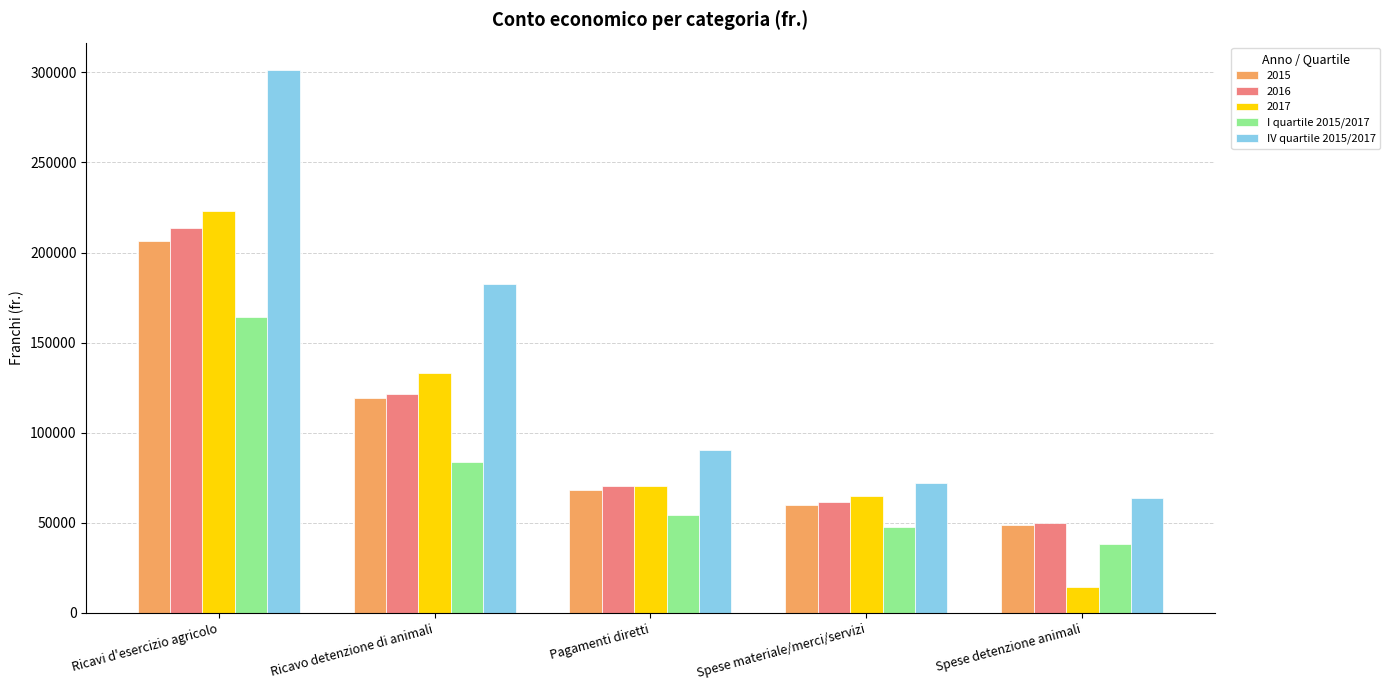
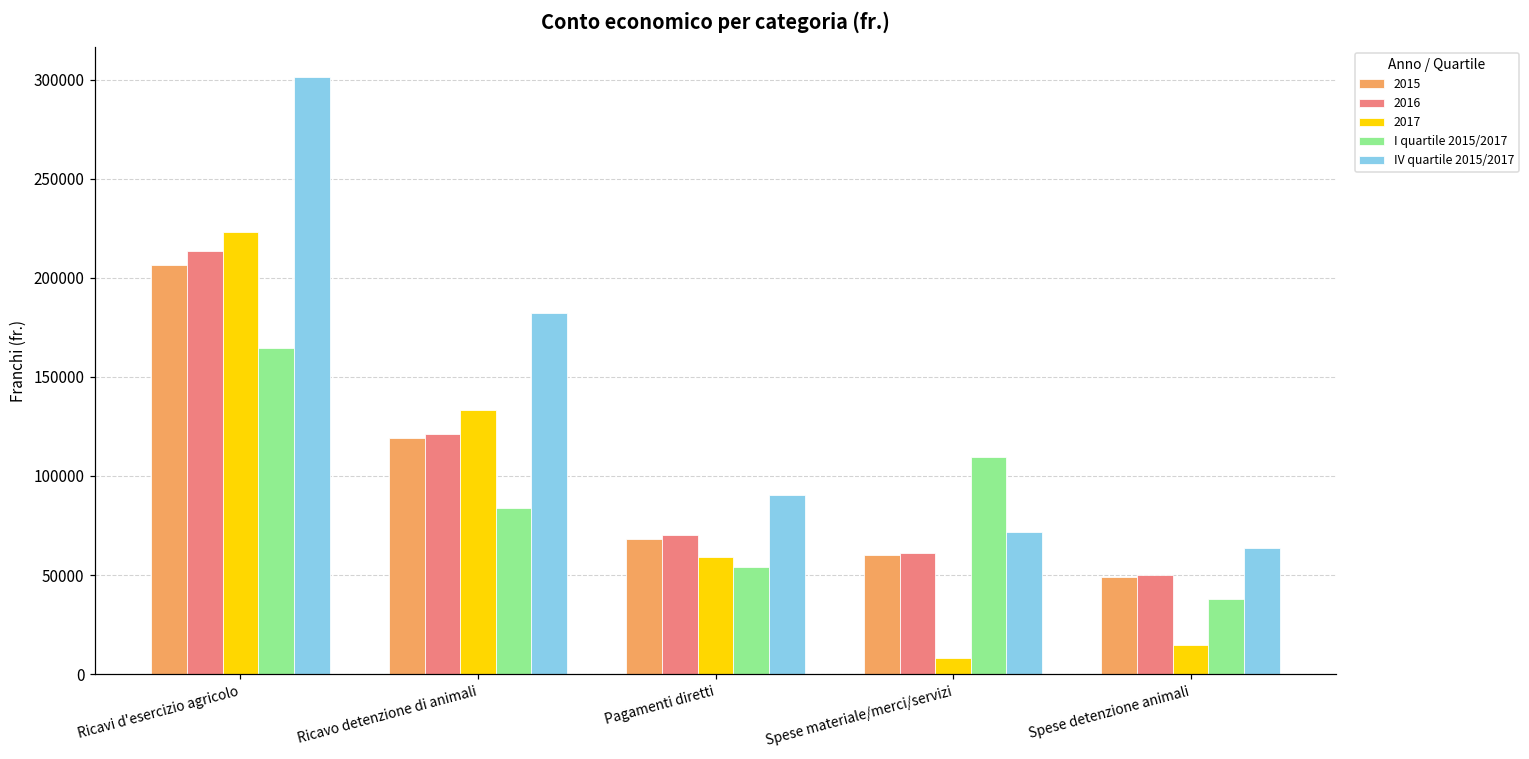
2017, Pagamenti diretti: 70000 -> 59000
2017, Spese materiale/merci/servizi: 65000 -> 8000
I quartile 2015/2017, Spese materiale/merci/servizi: 48000 -> 110000
